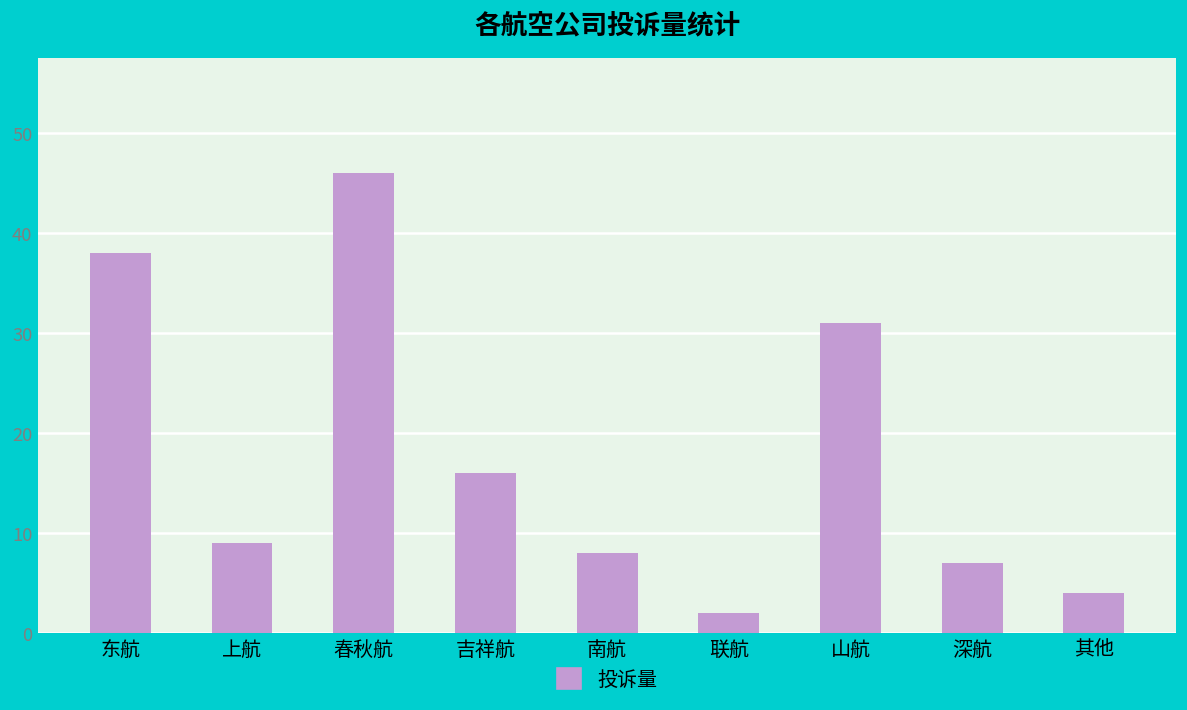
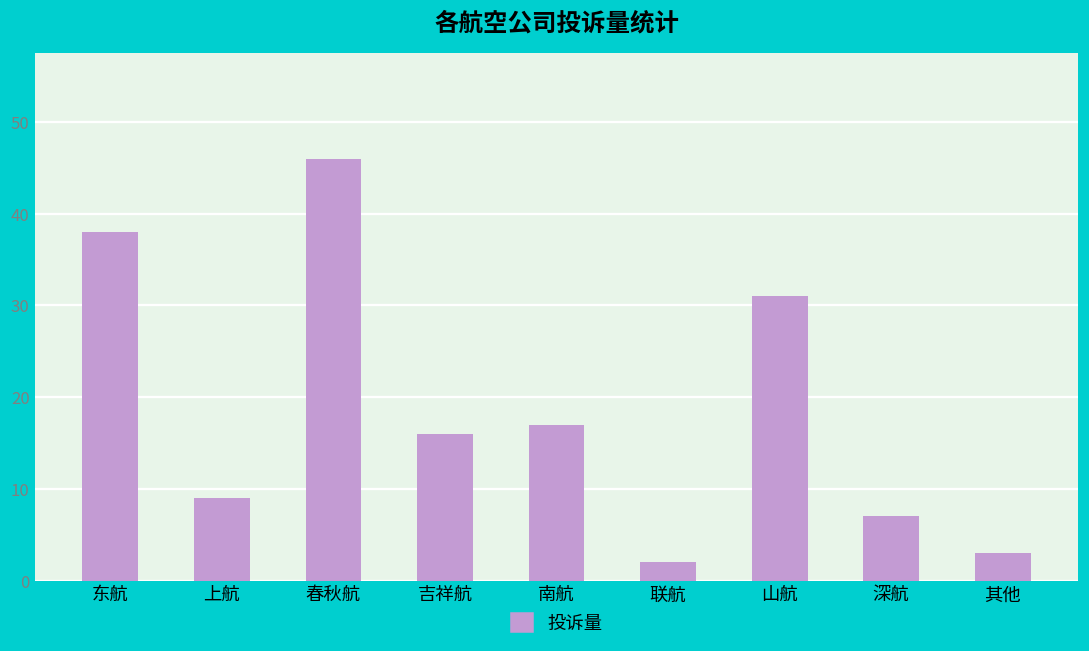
南航: 8 -> 17
其他: 4 -> 3
